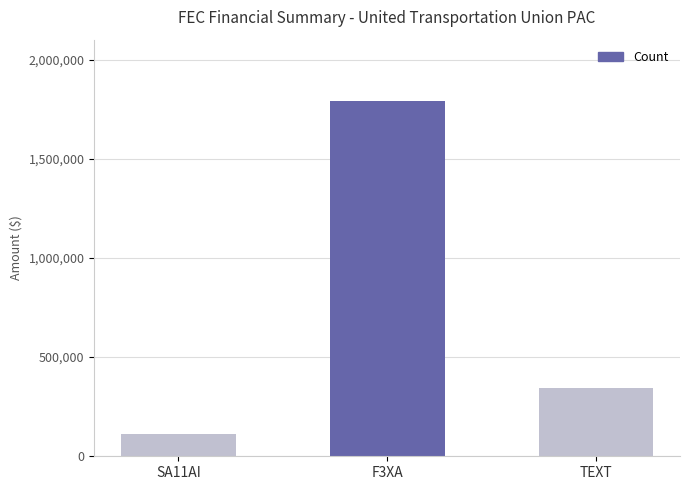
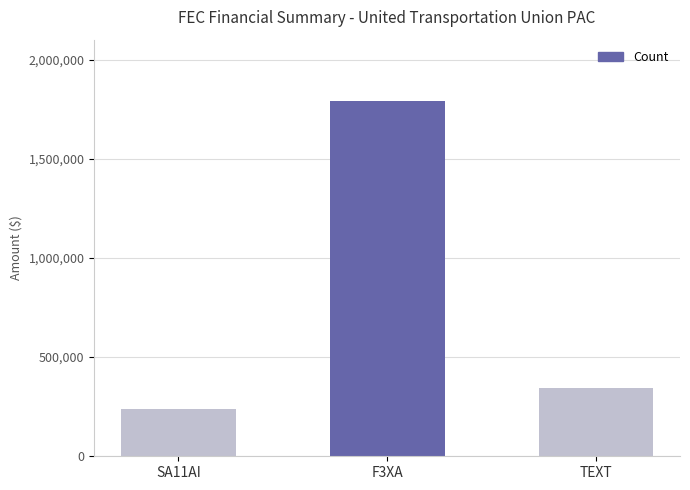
SA11AI: 110,000 -> 240,000
